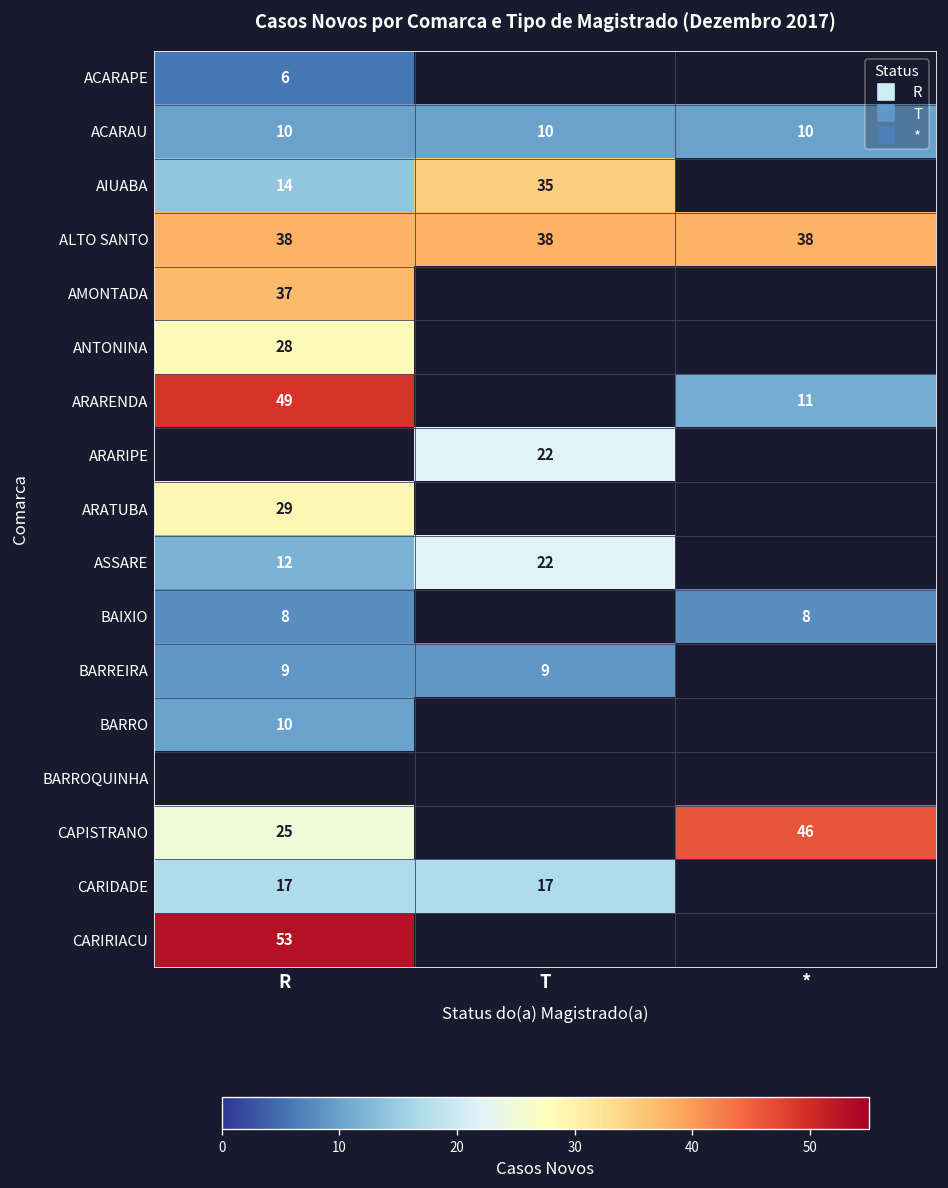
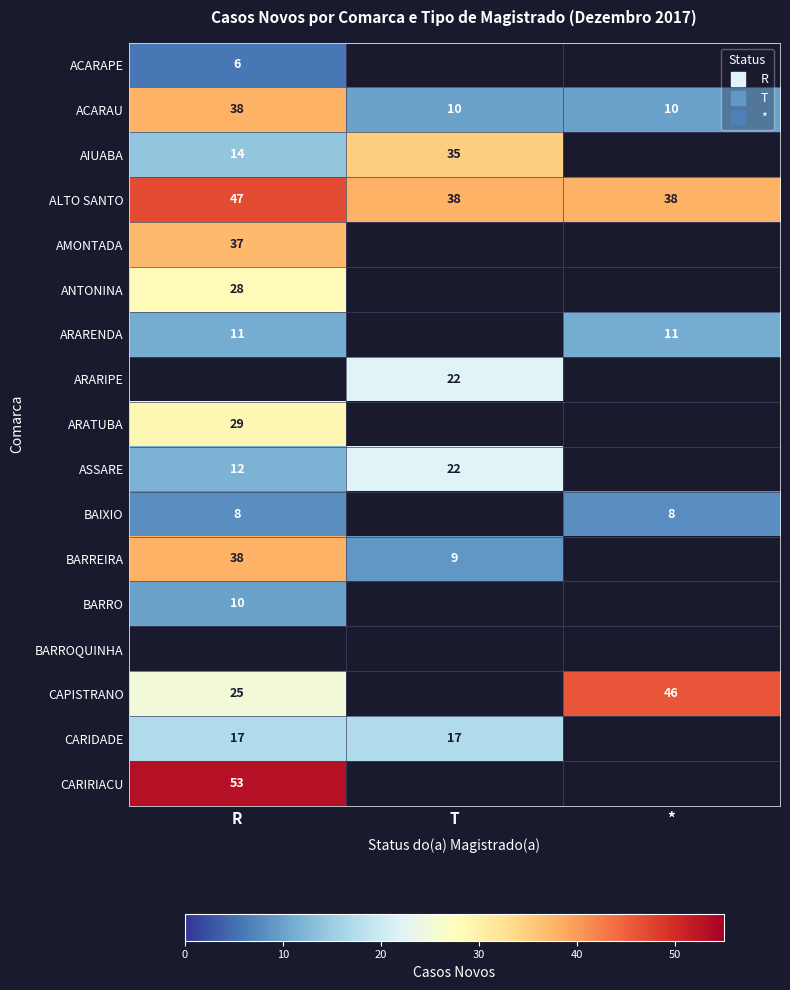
ACARAU, R: 10 -> 38
ALTO SANTO, R: 38 -> 47
ARARENDA, R: 49 -> 11
BARREIRA, R: 9 -> 38
